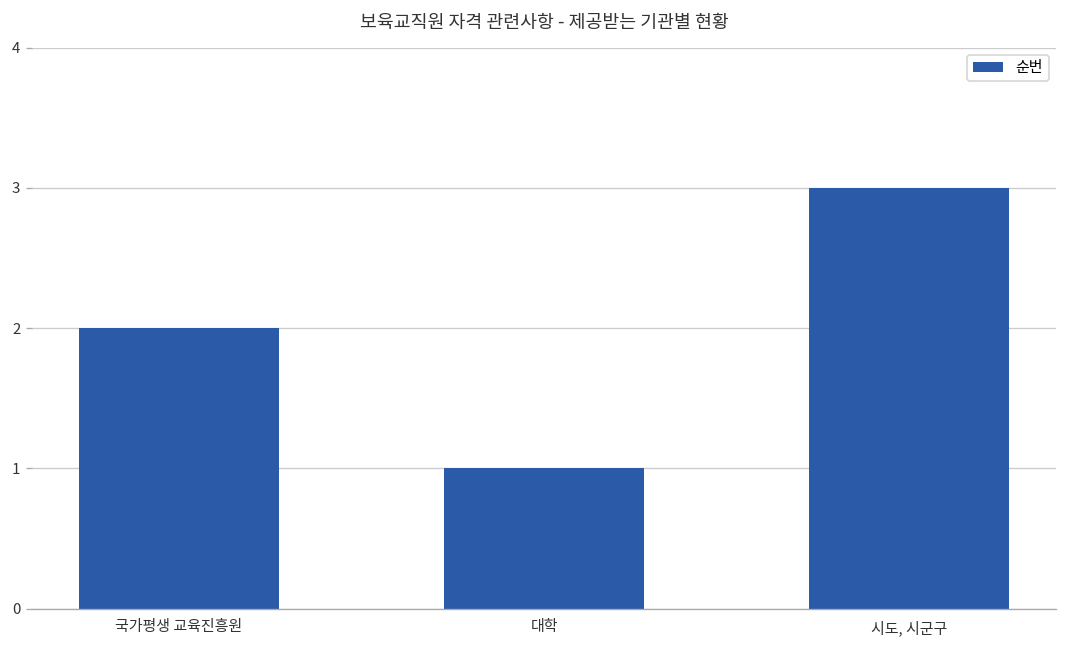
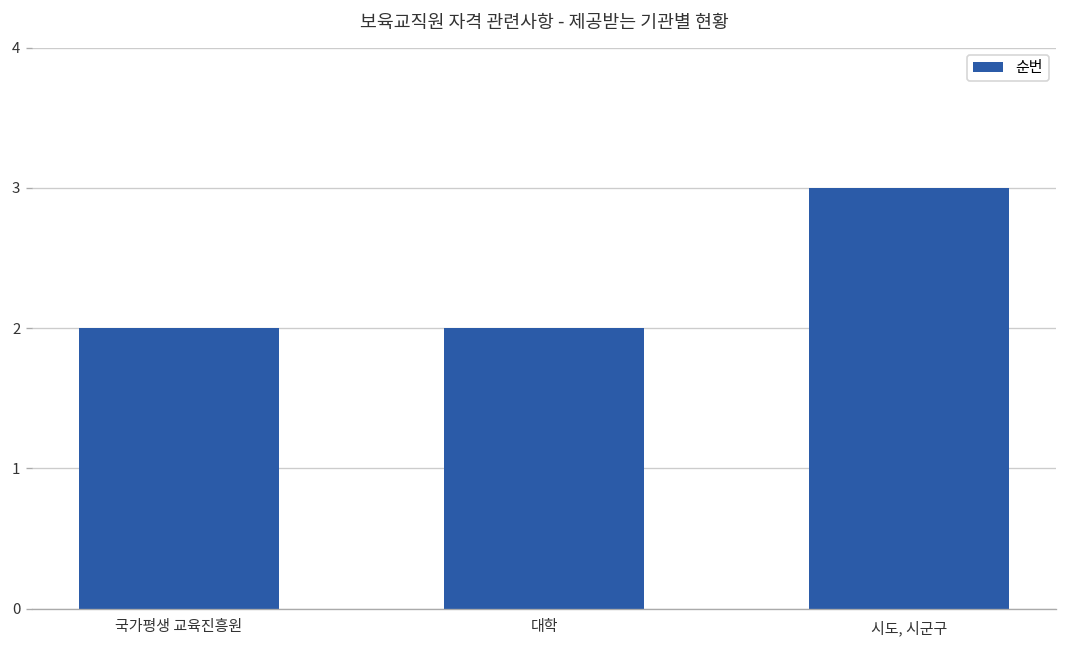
대학: 1 -> 2
